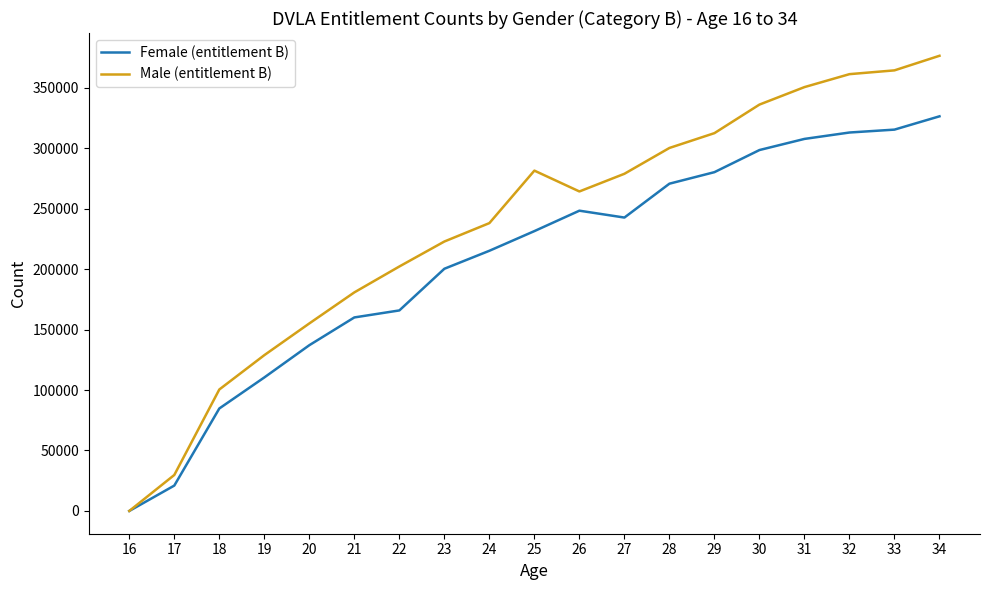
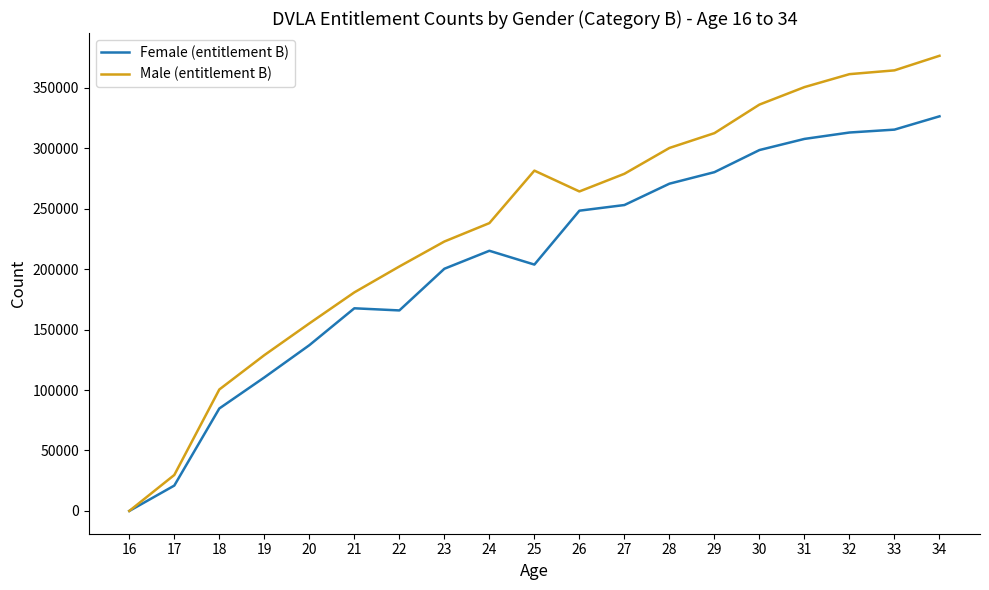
Female (entitlement B), 21: 160000 -> 168000
Female (entitlement B), 25: 231000 -> 204000
Female (entitlement B), 27: 243000 -> 253000
